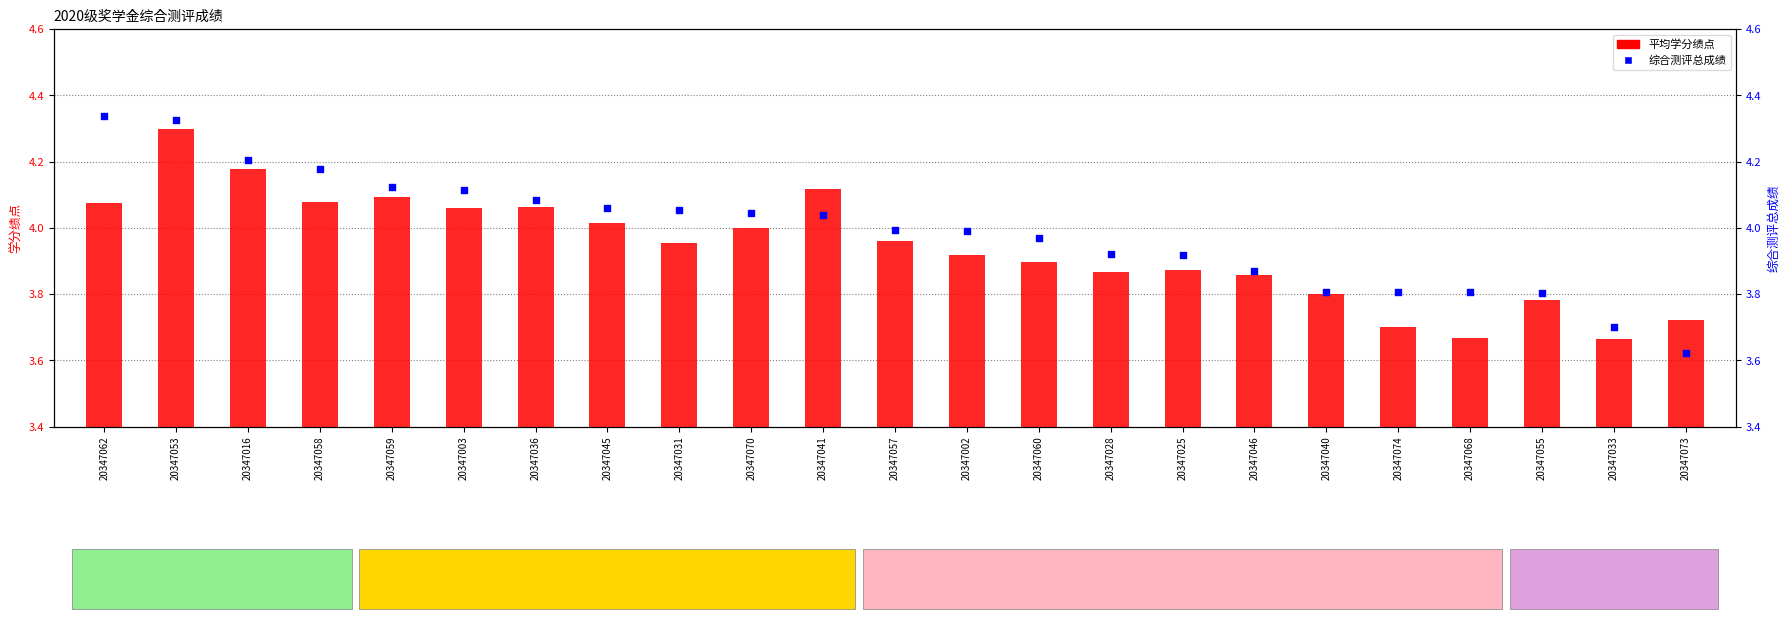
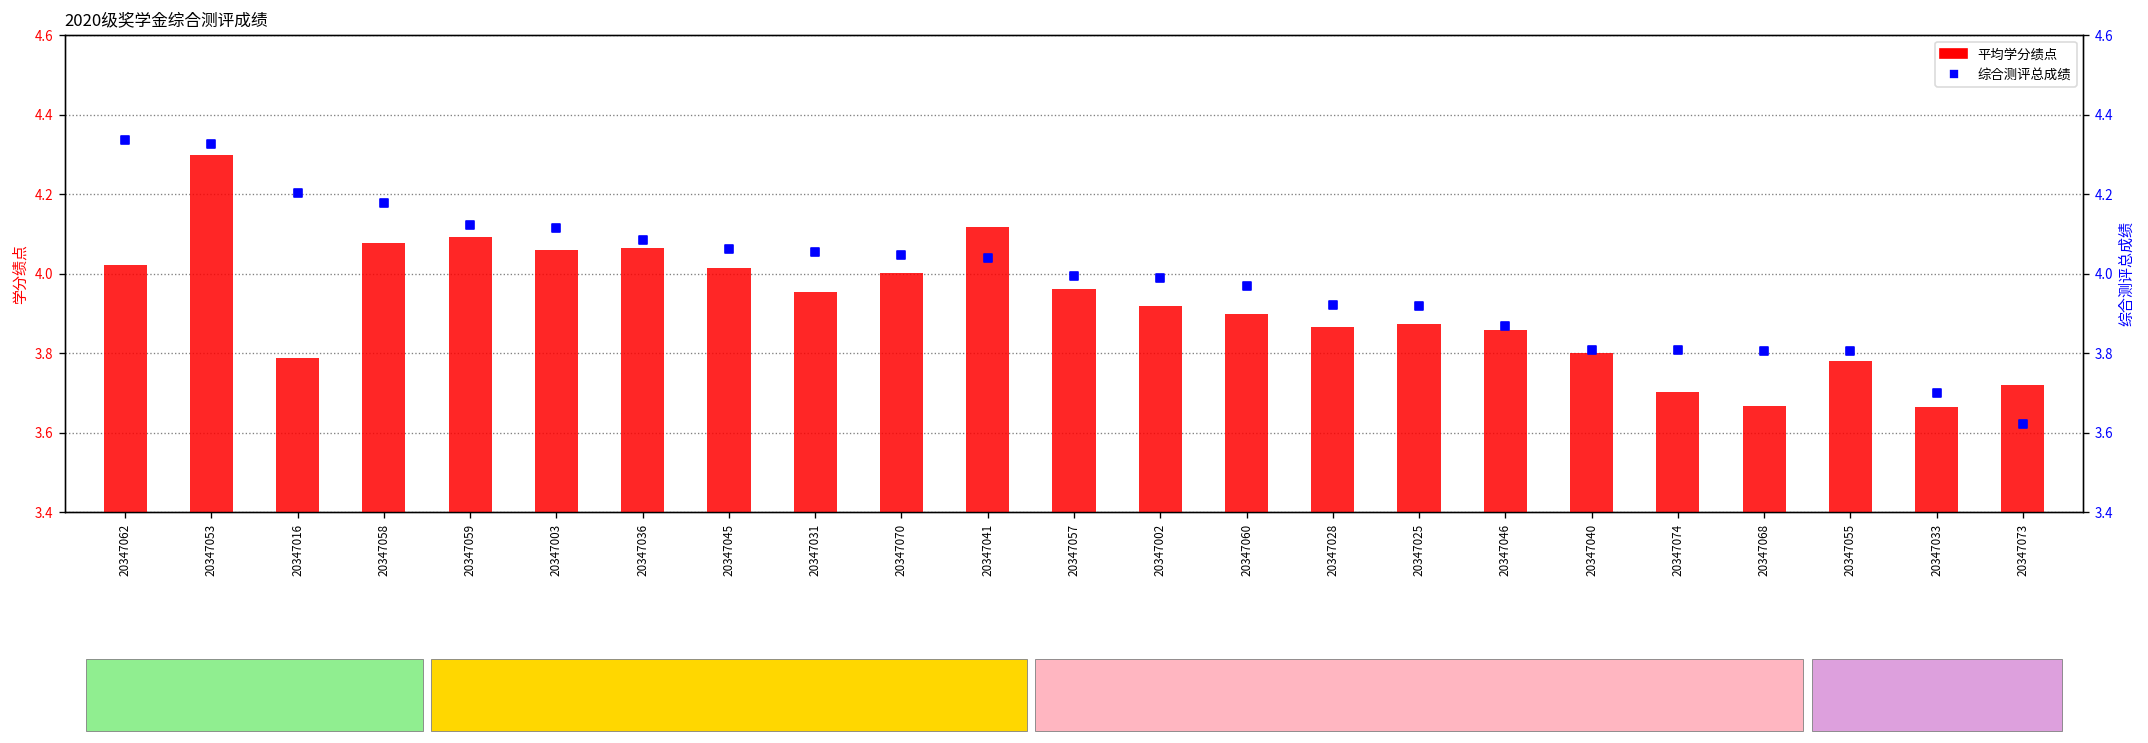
平均学分绩点, 20347062: 4.08 -> 4.02
平均学分绩点, 20347016: 4.18 -> 3.79
